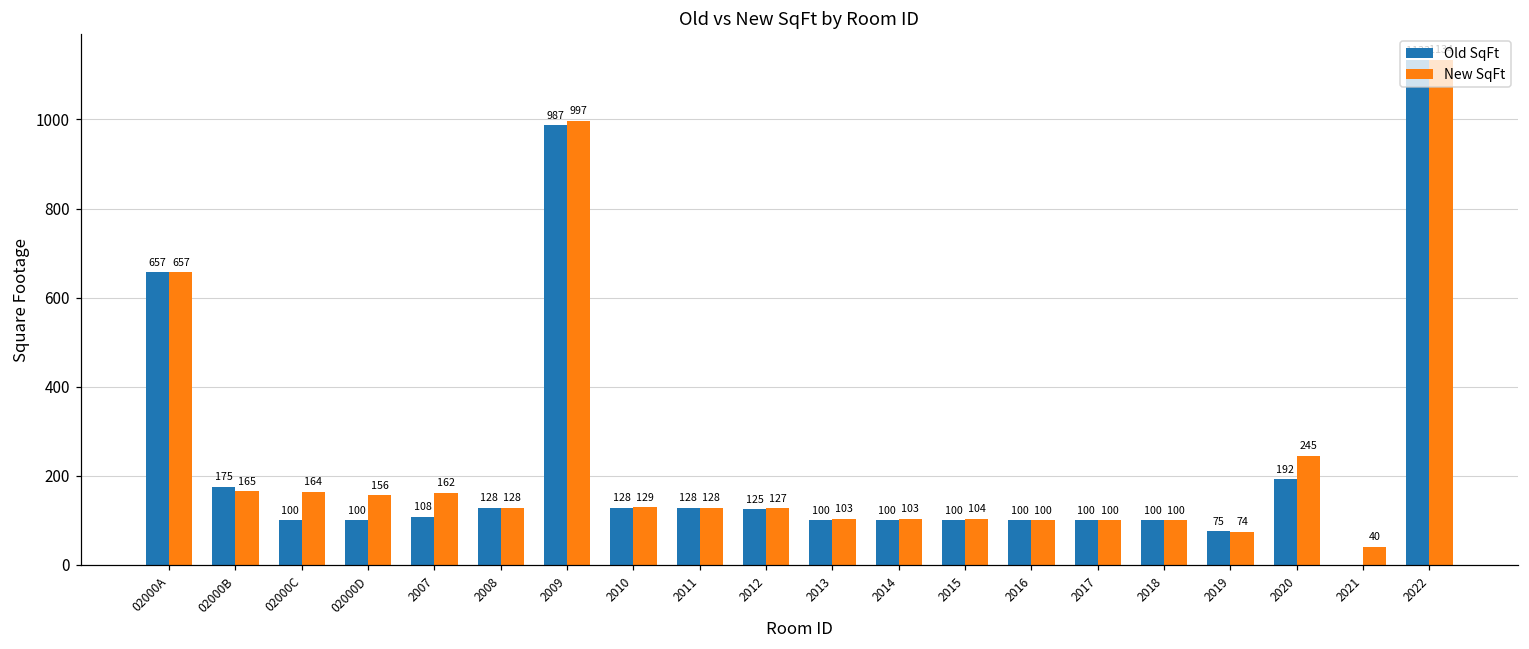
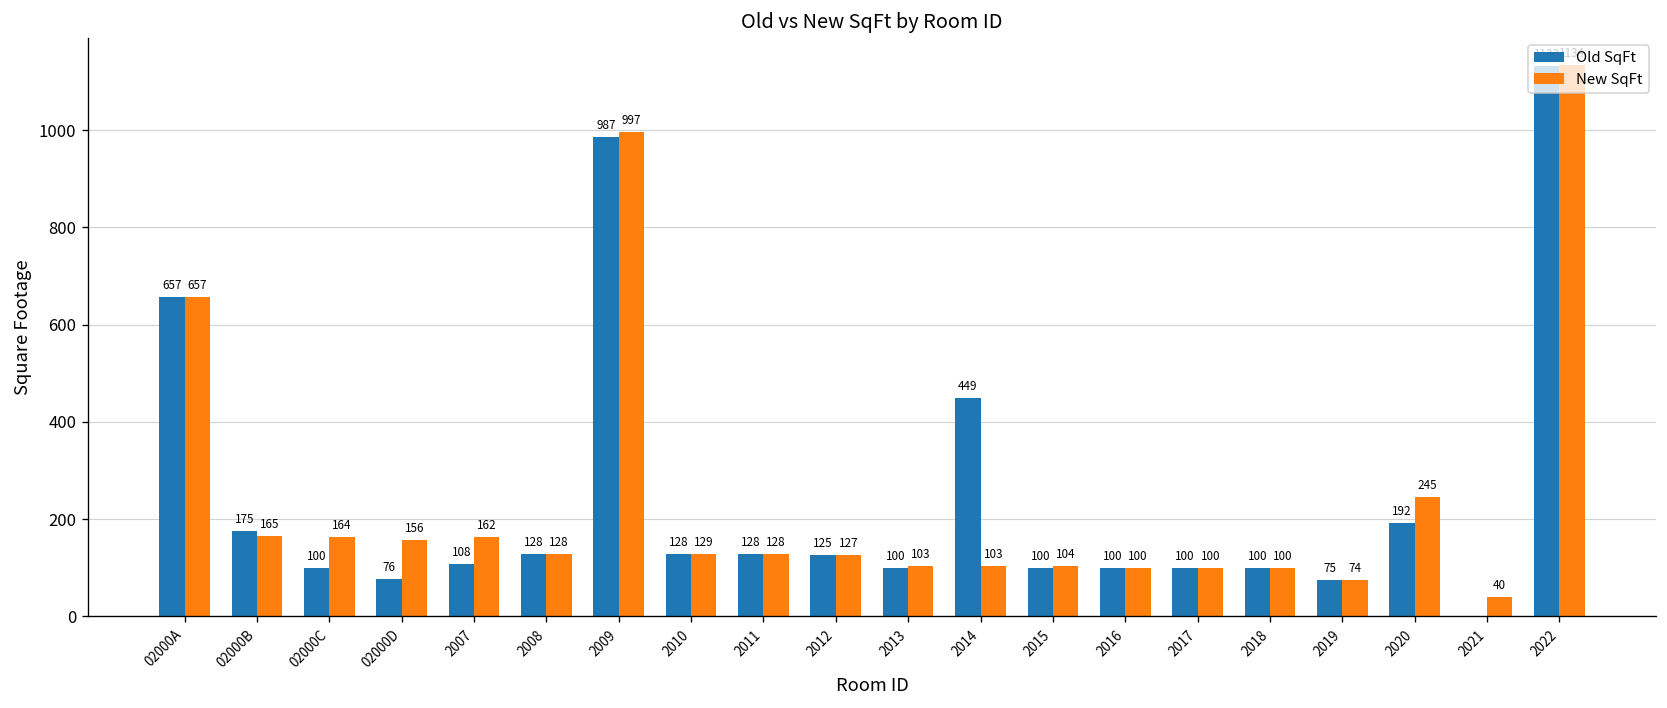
Old SqFt, 02000D: 100 -> 76
Old SqFt, 2014: 100 -> 449
